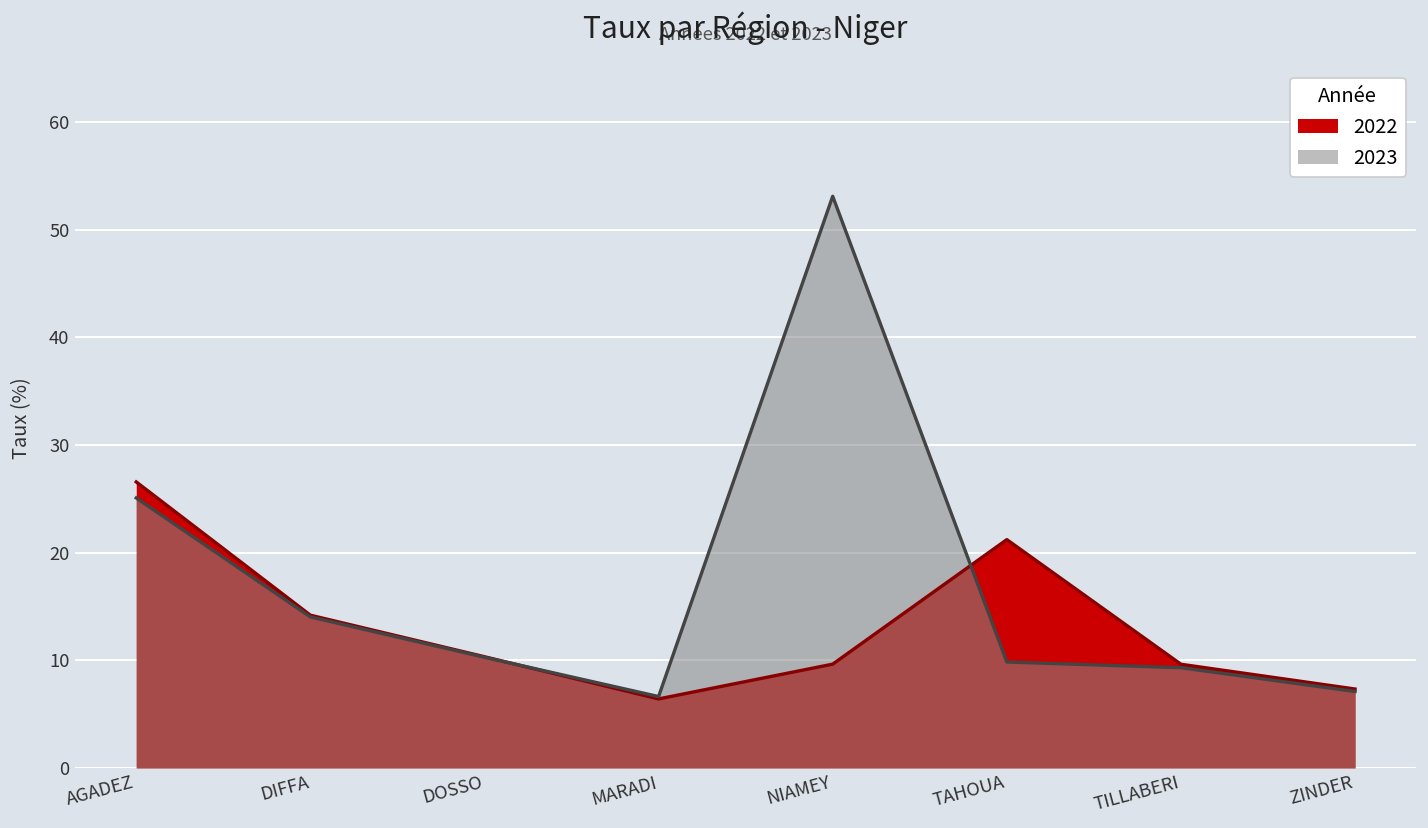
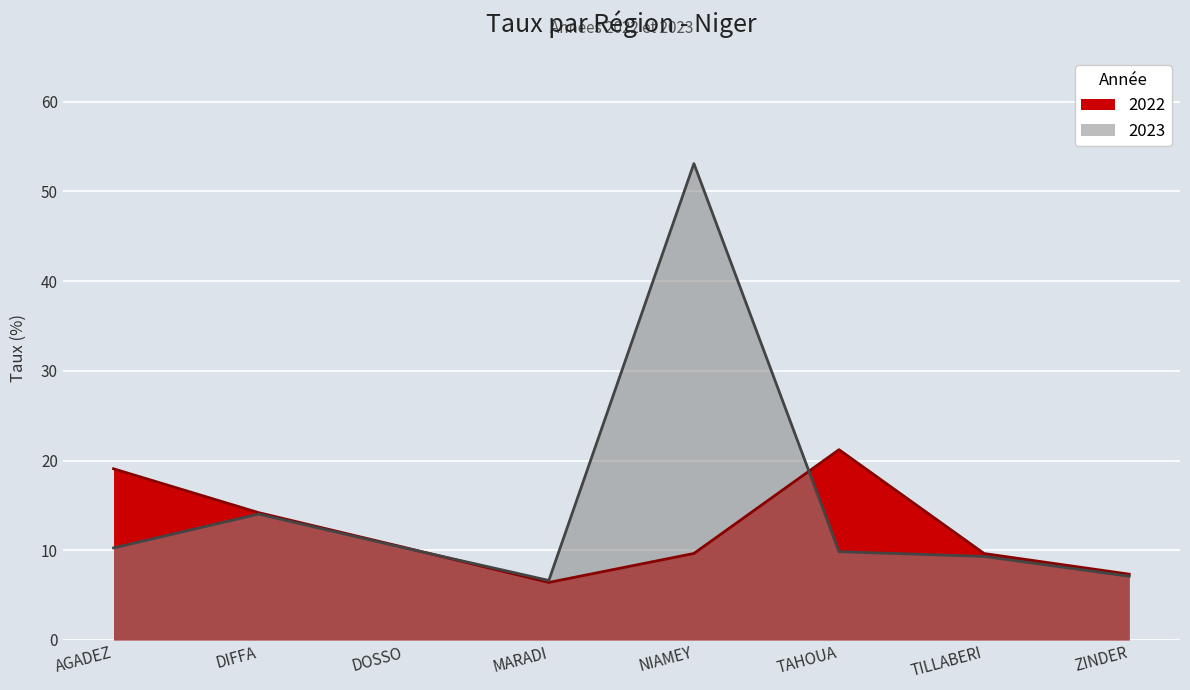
2022, AGADEZ: 27 -> 19
2023, AGADEZ: 25 -> 10
